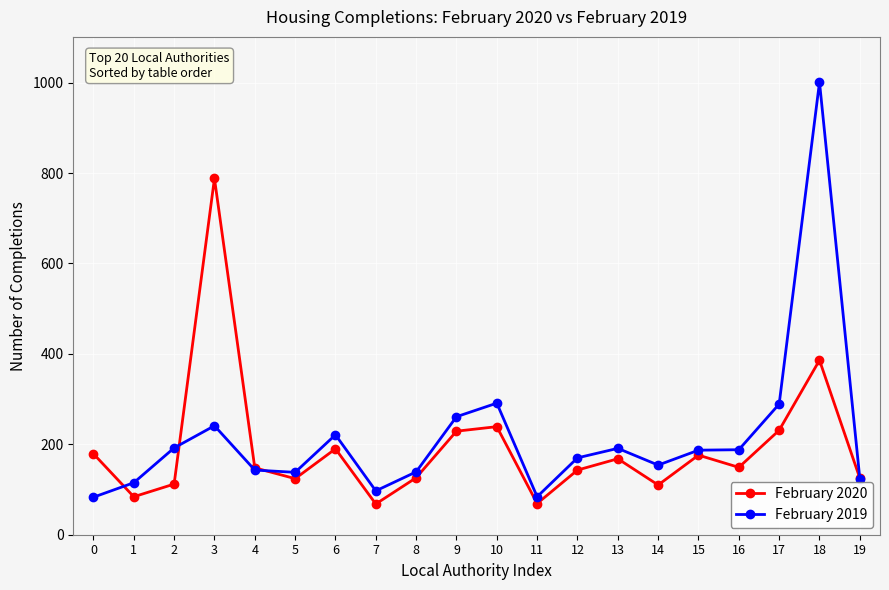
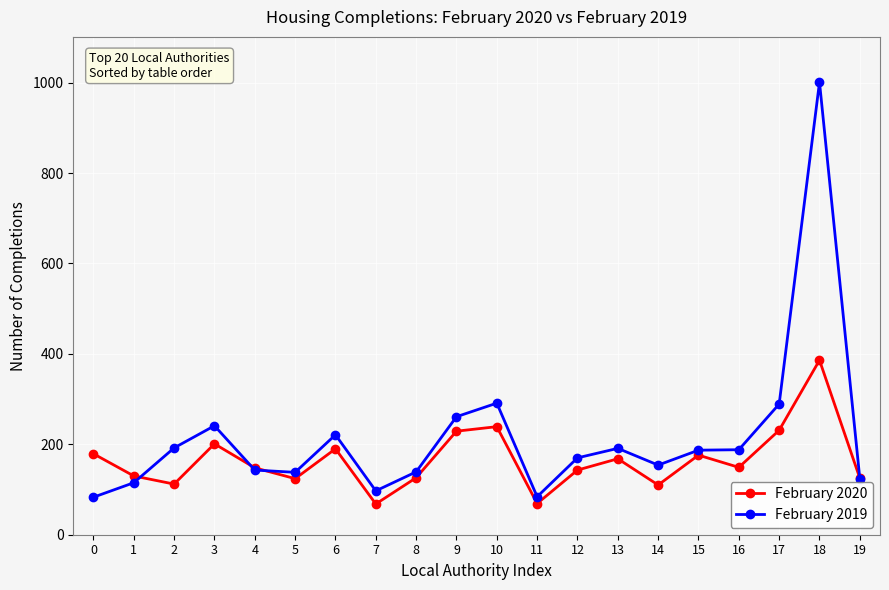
February 2020, 1: 80 -> 130
February 2020, 3: 790 -> 200
